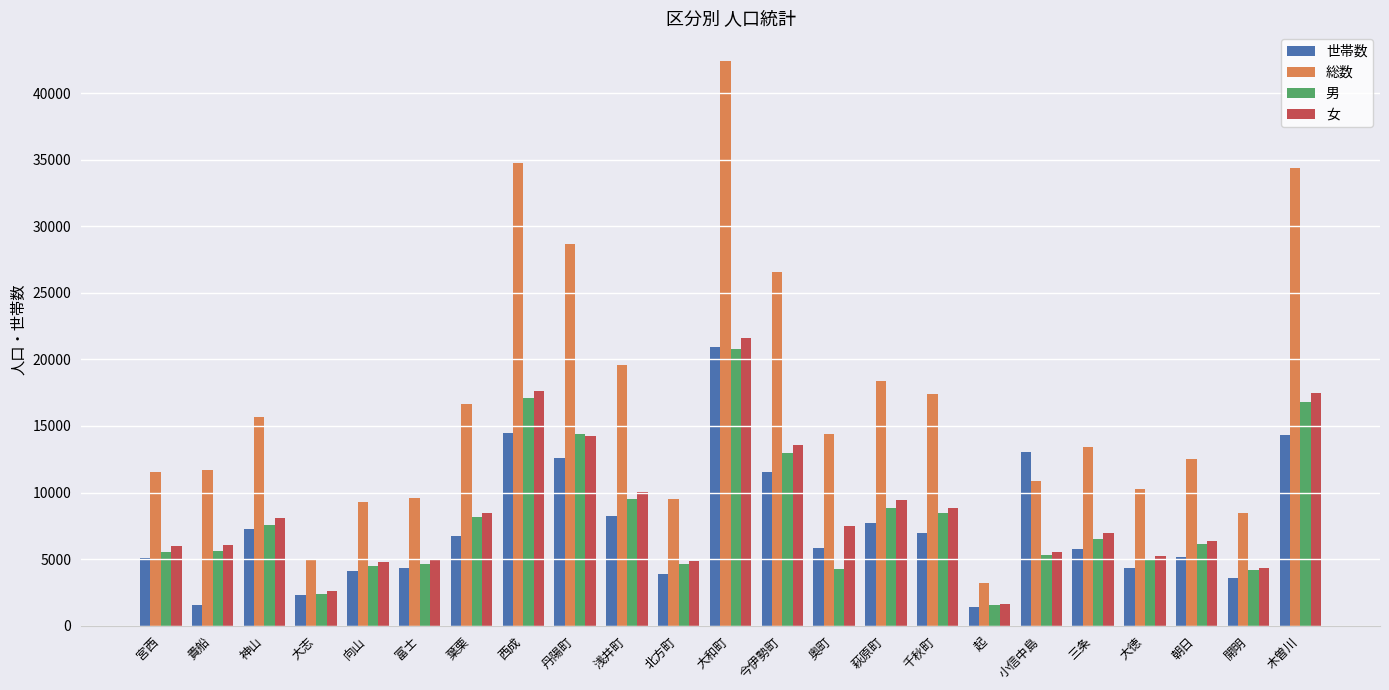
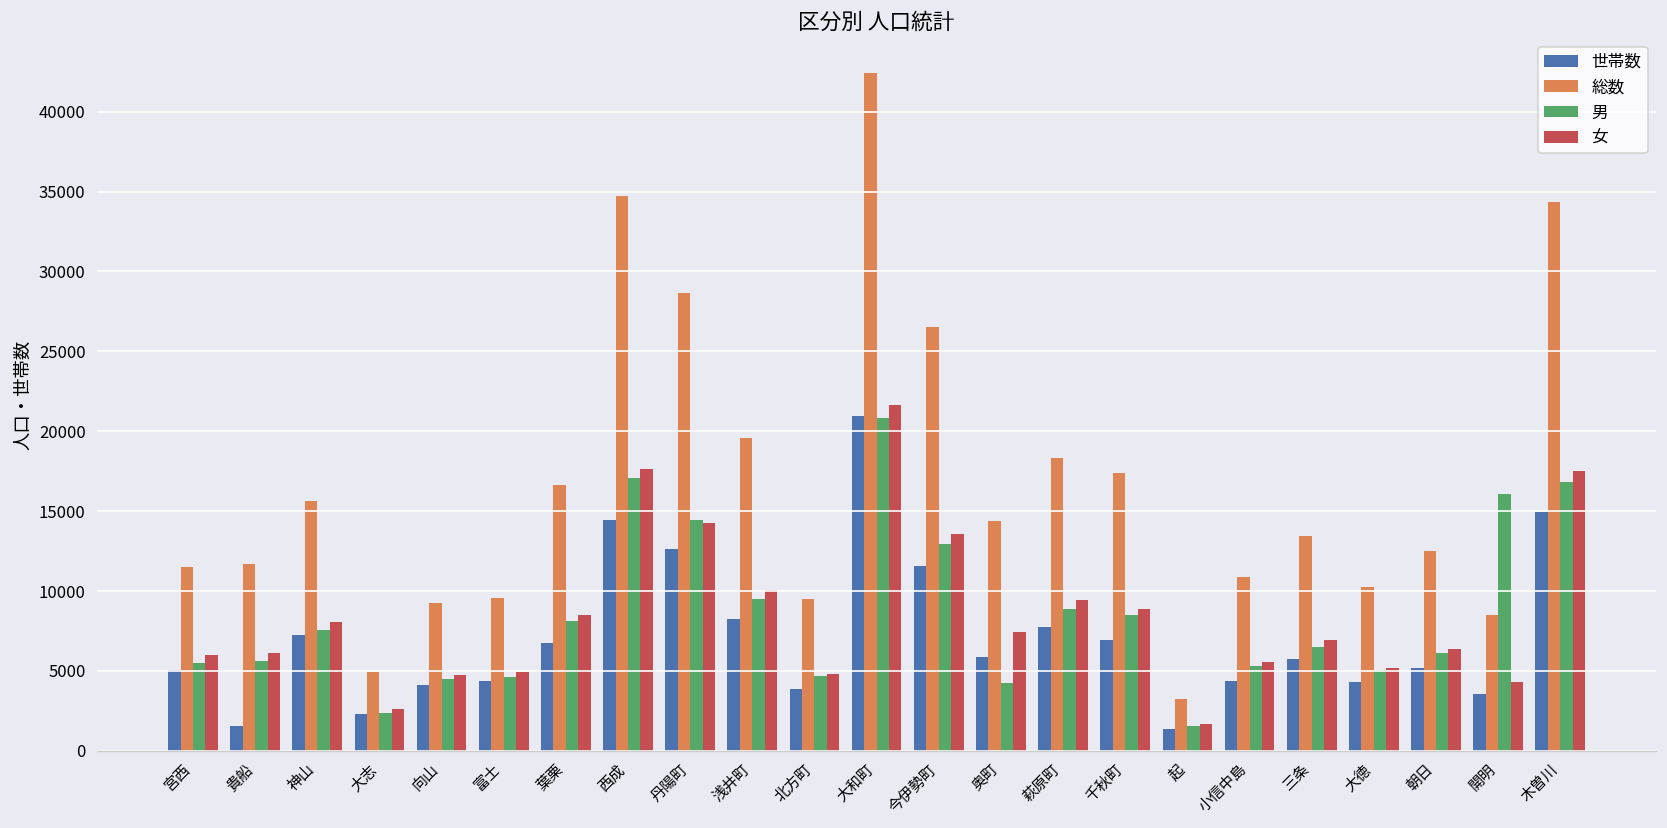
世帯数, 小信中島: 13000 -> 4400
男, 開明: 4100 -> 16100
世帯数, 木曽川: 14300 -> 15000
